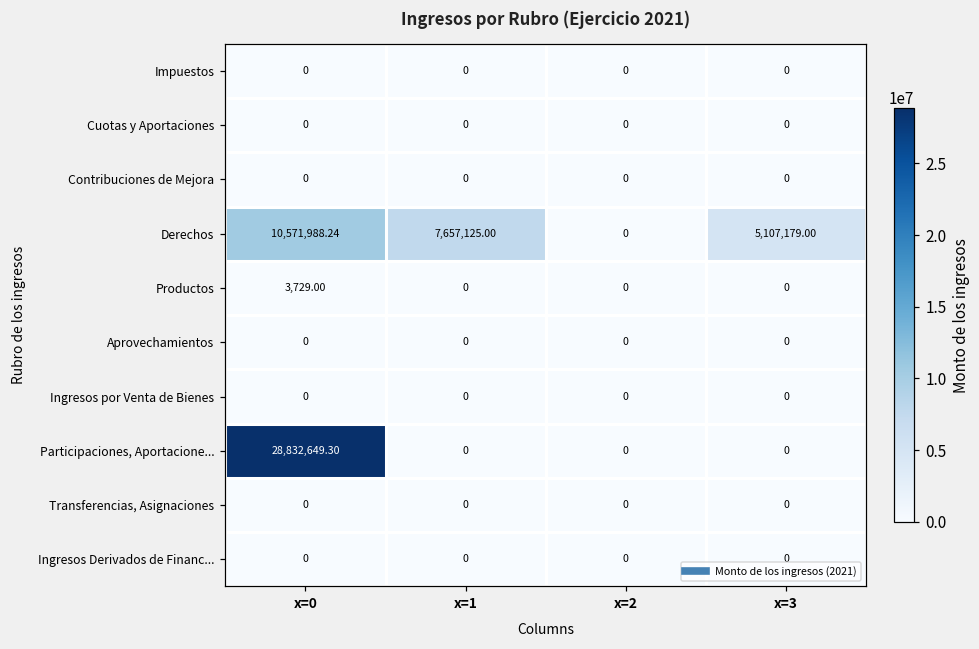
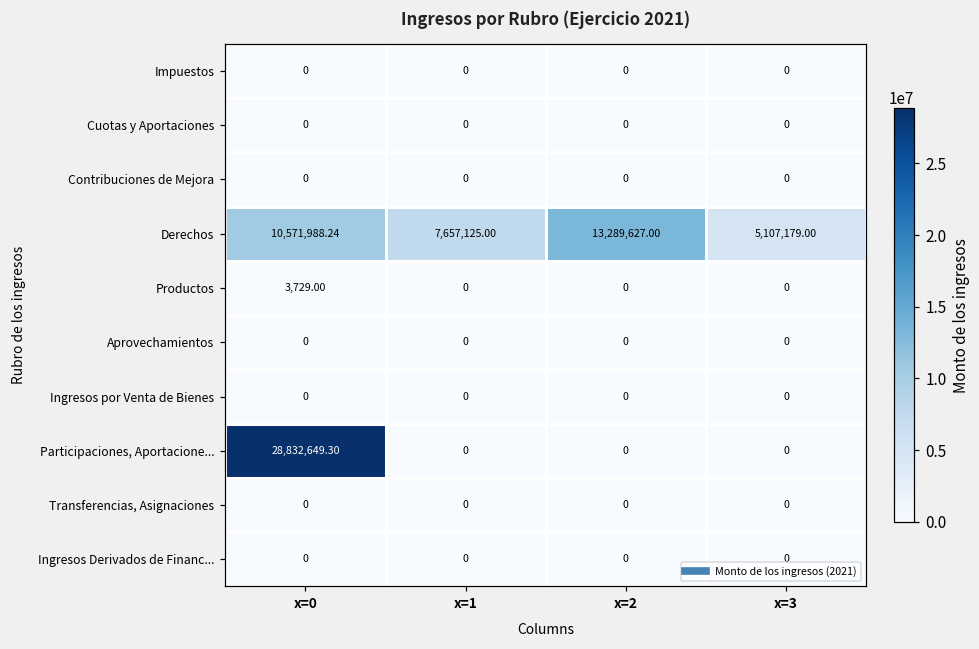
Derechos, x=2: 0 -> 13,289,627.00
